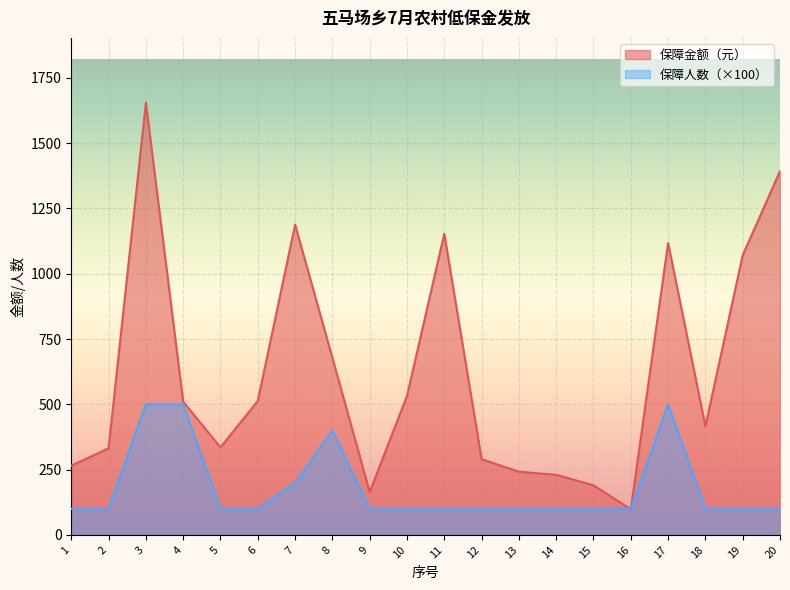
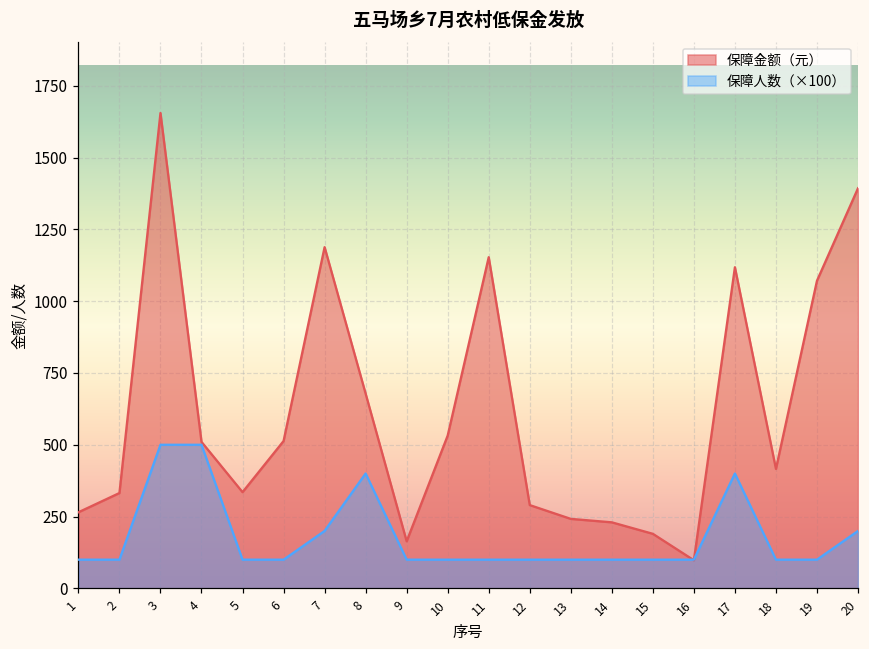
保障人数（×100）, 17: 500 -> 400
保障人数（×100）, 20: 100 -> 200
